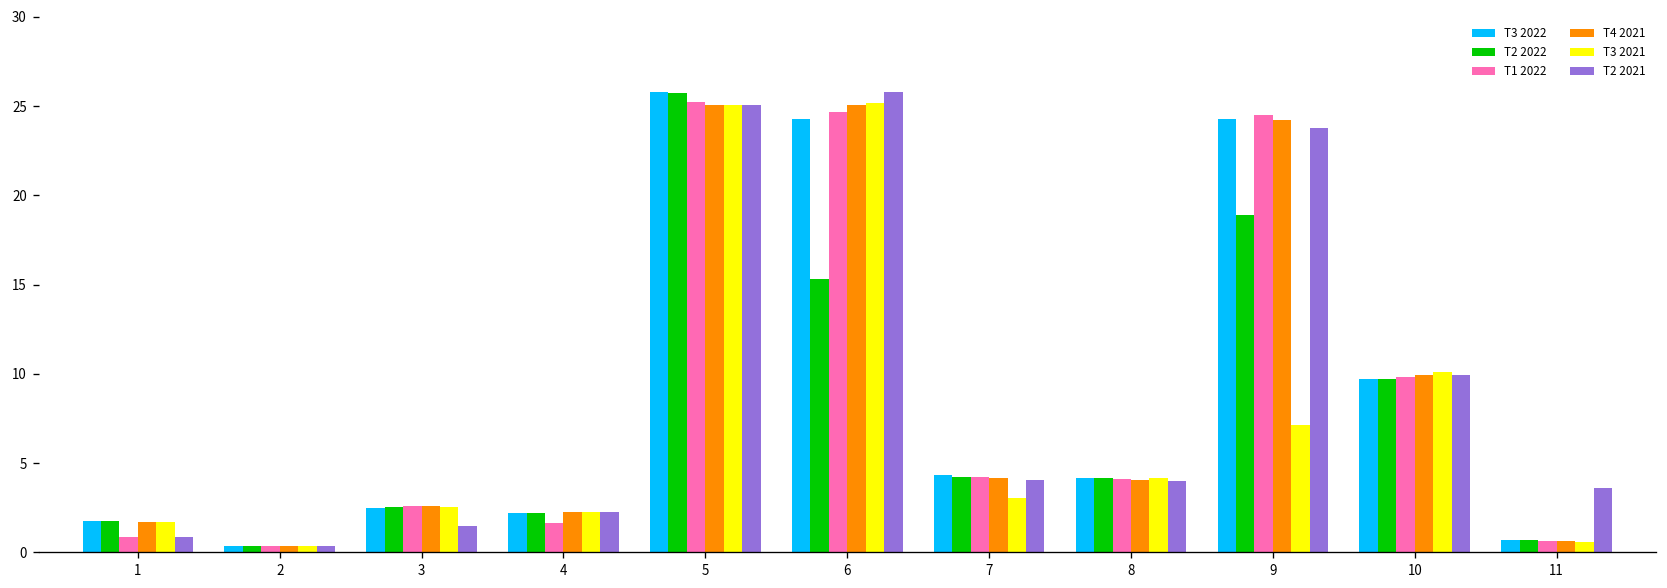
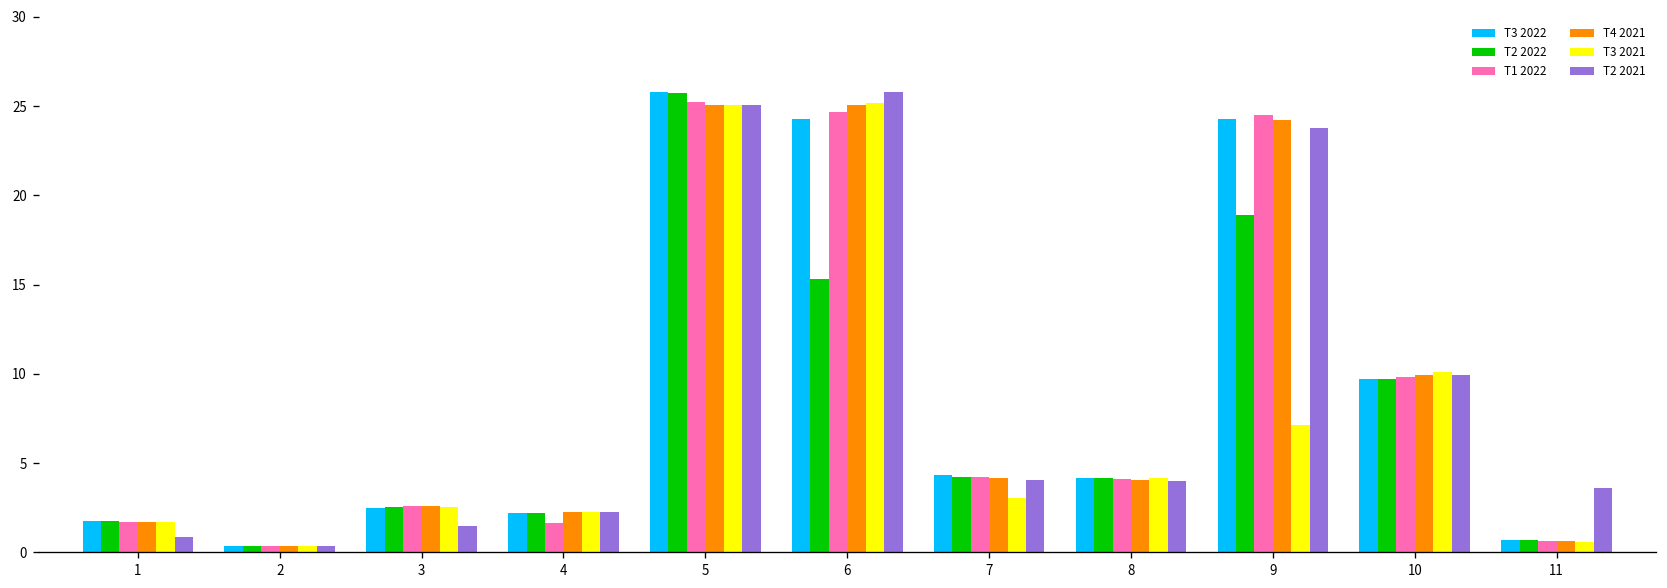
T1 2022, 1: 0.8 -> 1.7
